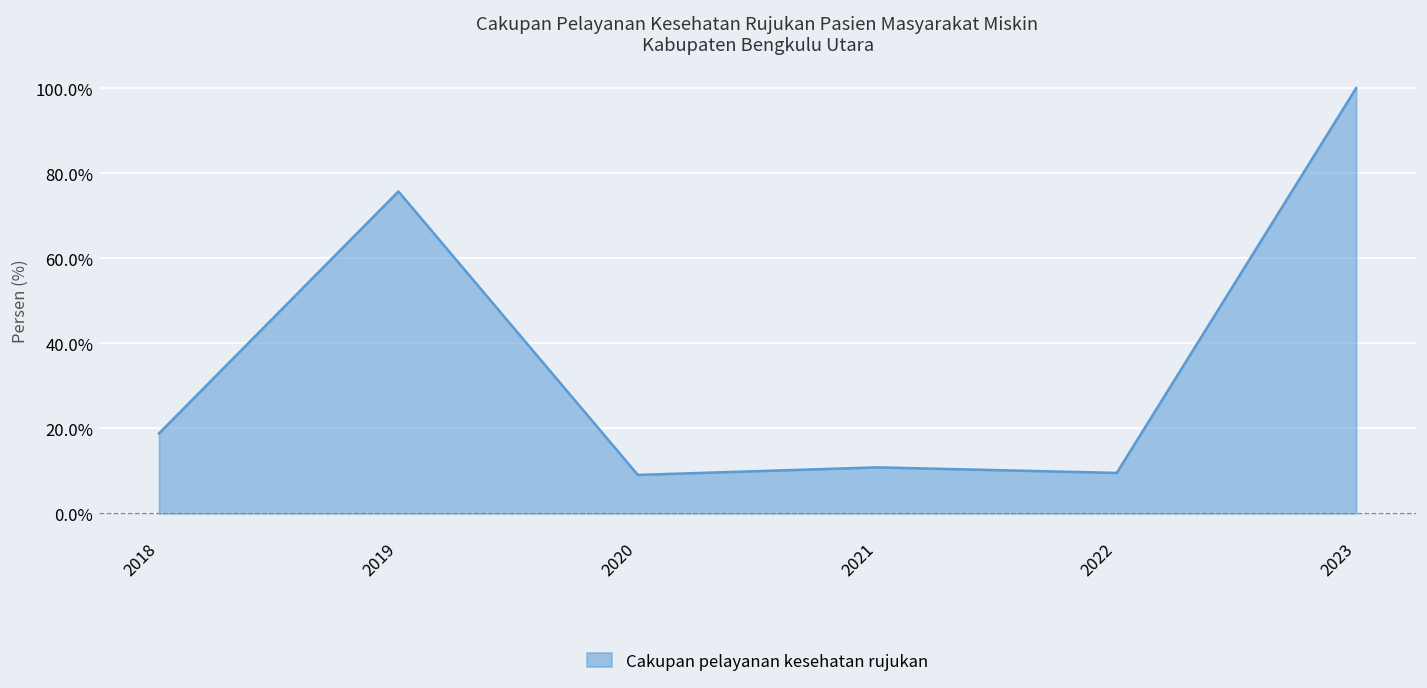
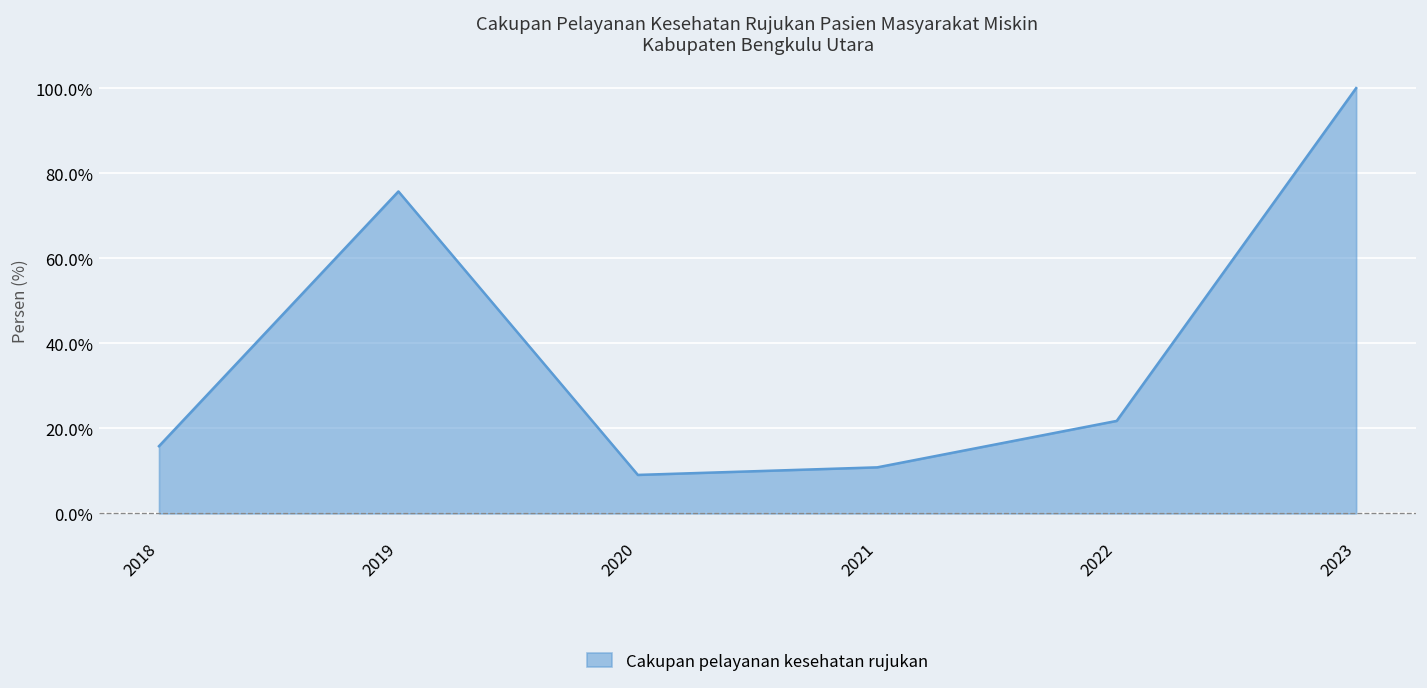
2018: 19% -> 16%
2022: 10% -> 22%
